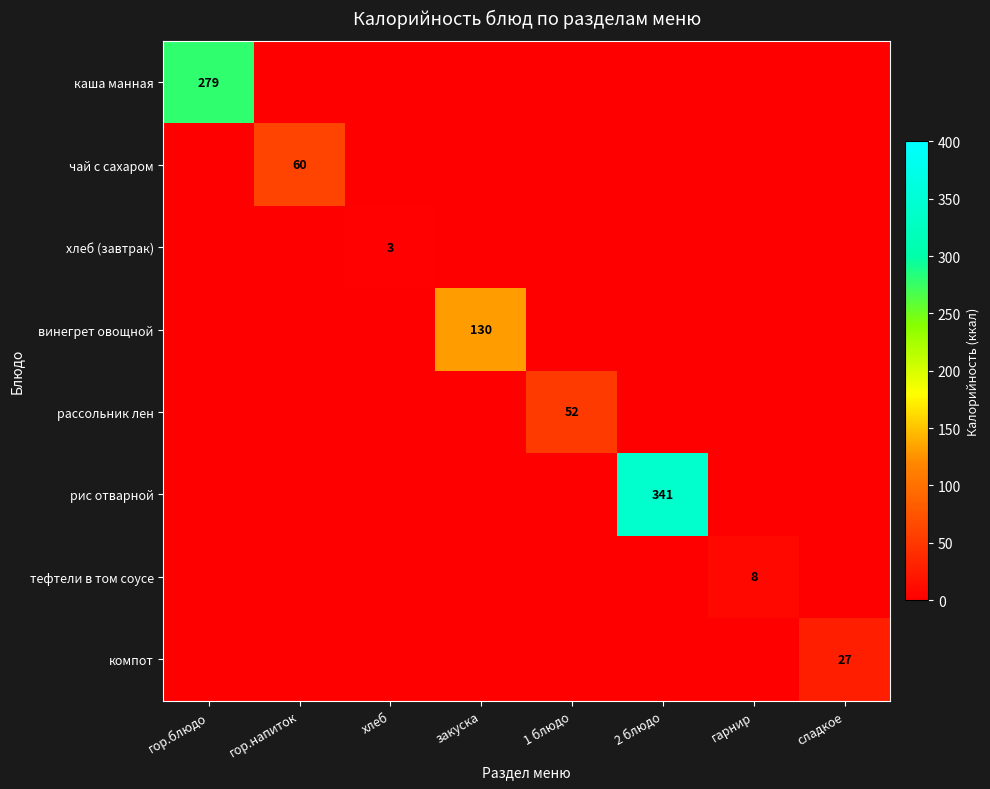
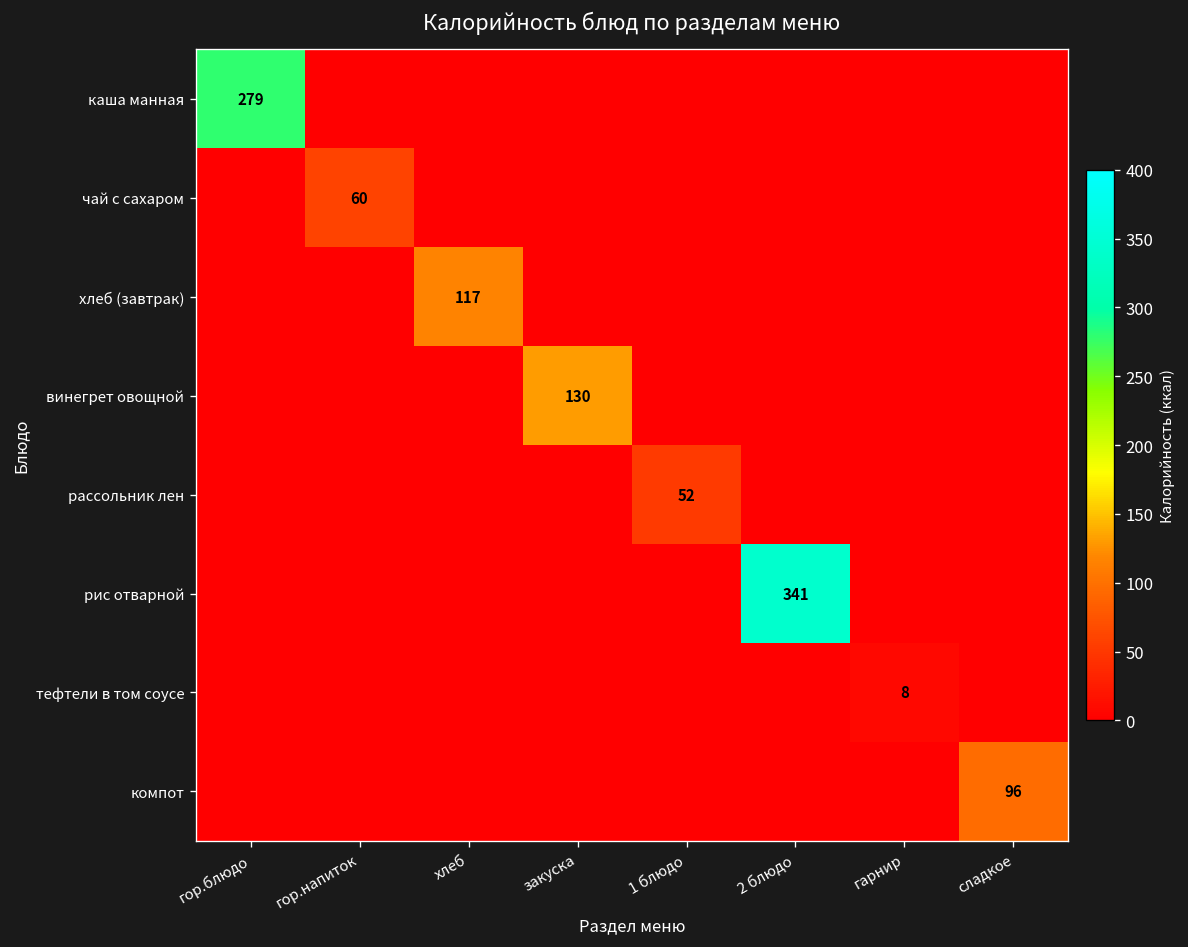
хлеб (завтрак), хлеб: 3 -> 117
компот, сладкое: 27 -> 96
